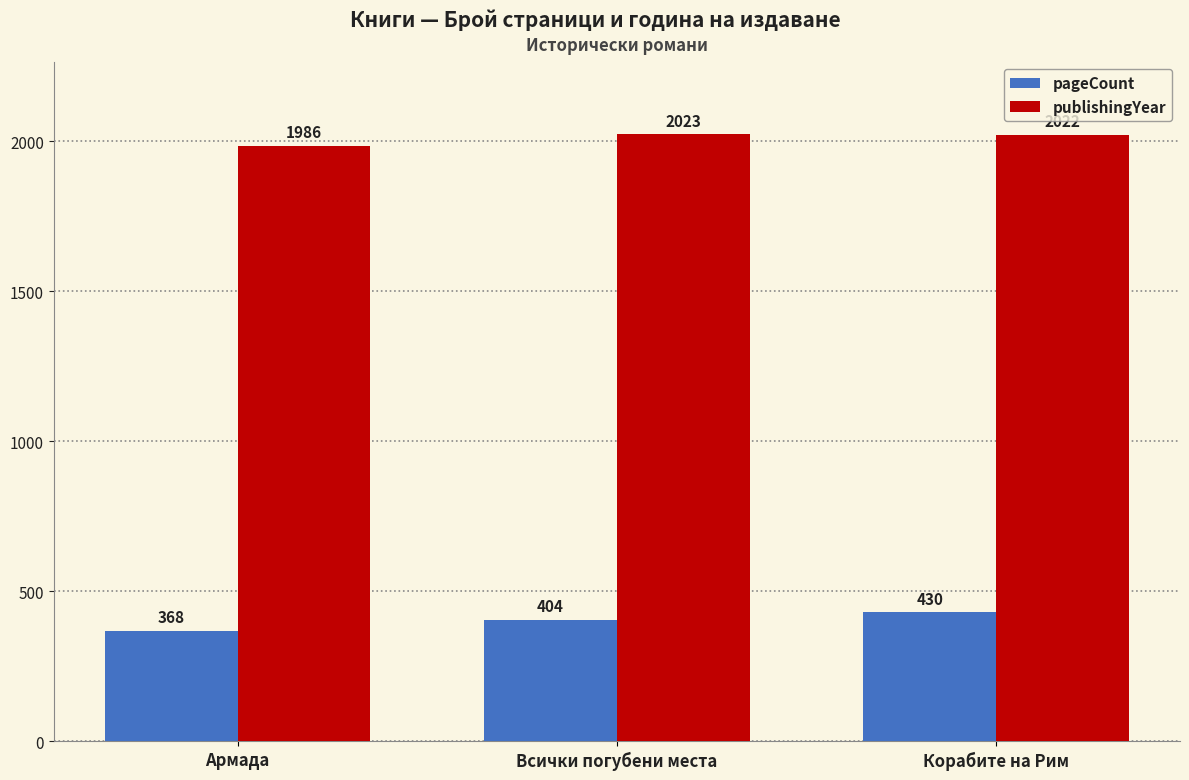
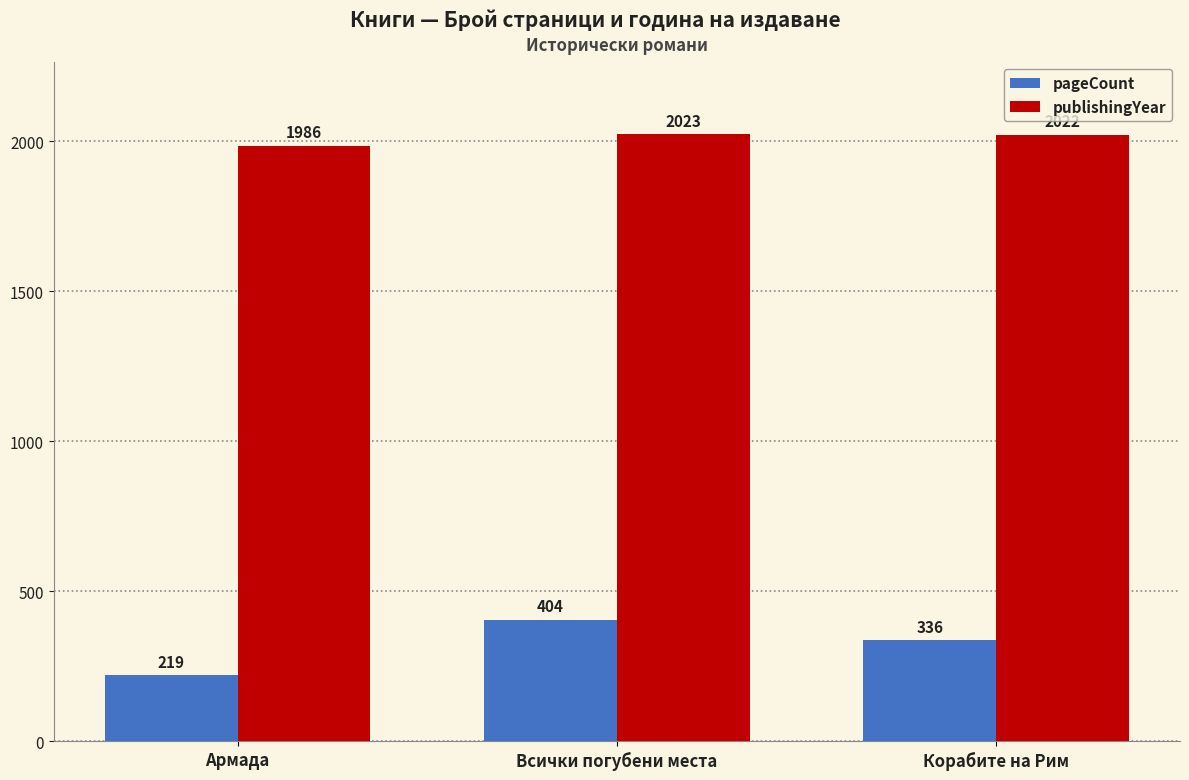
pageCount, Армада: 368 -> 219
pageCount, Корабите на Рим: 430 -> 336
